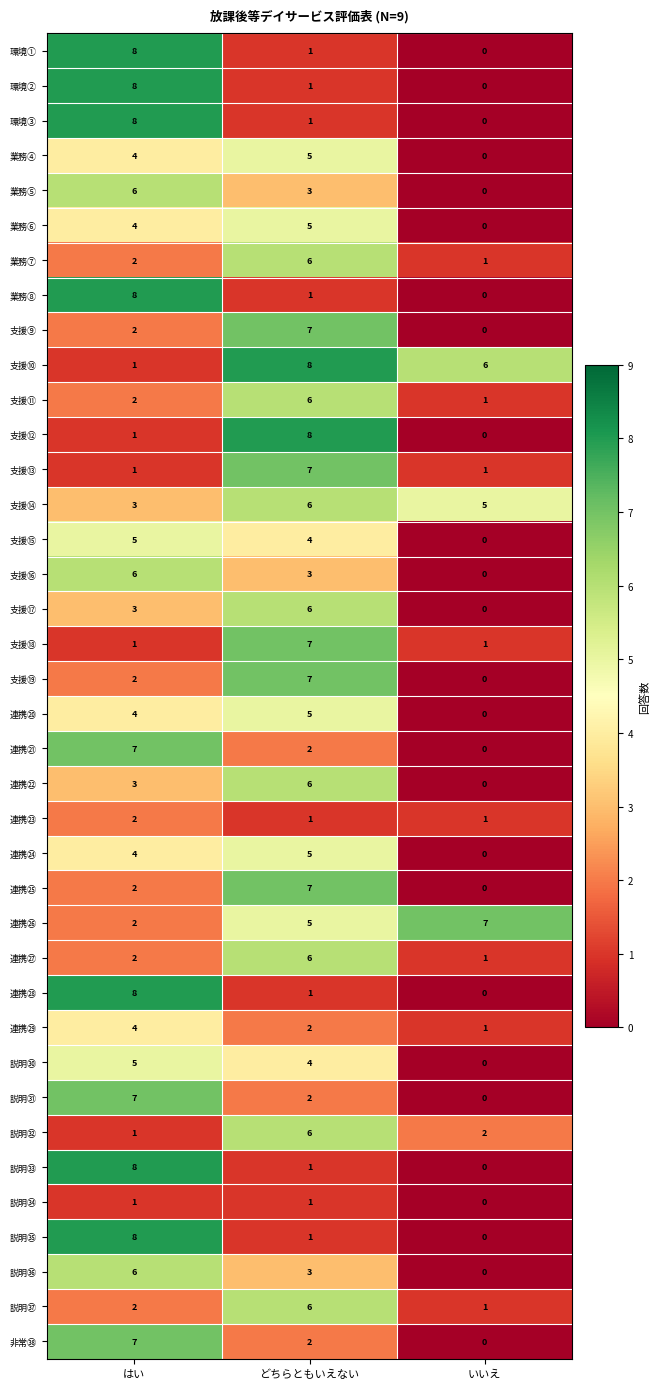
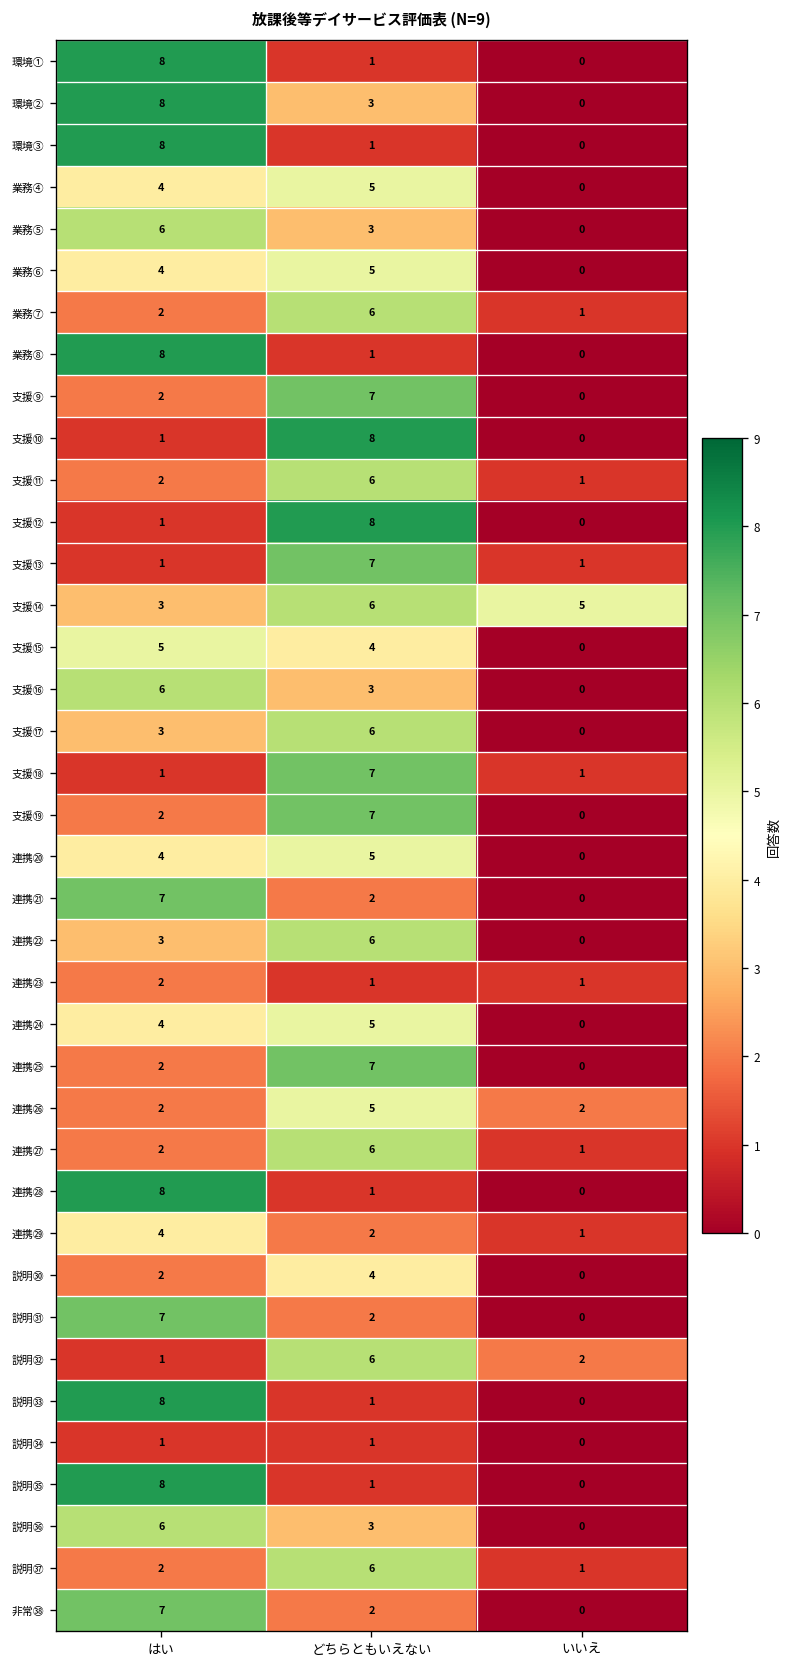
環境②, どちらともいえない: 1 -> 3
支援⑩, いいえ: 6 -> 0
連携㉖, いいえ: 7 -> 2
説明㉚, はい: 5 -> 2
